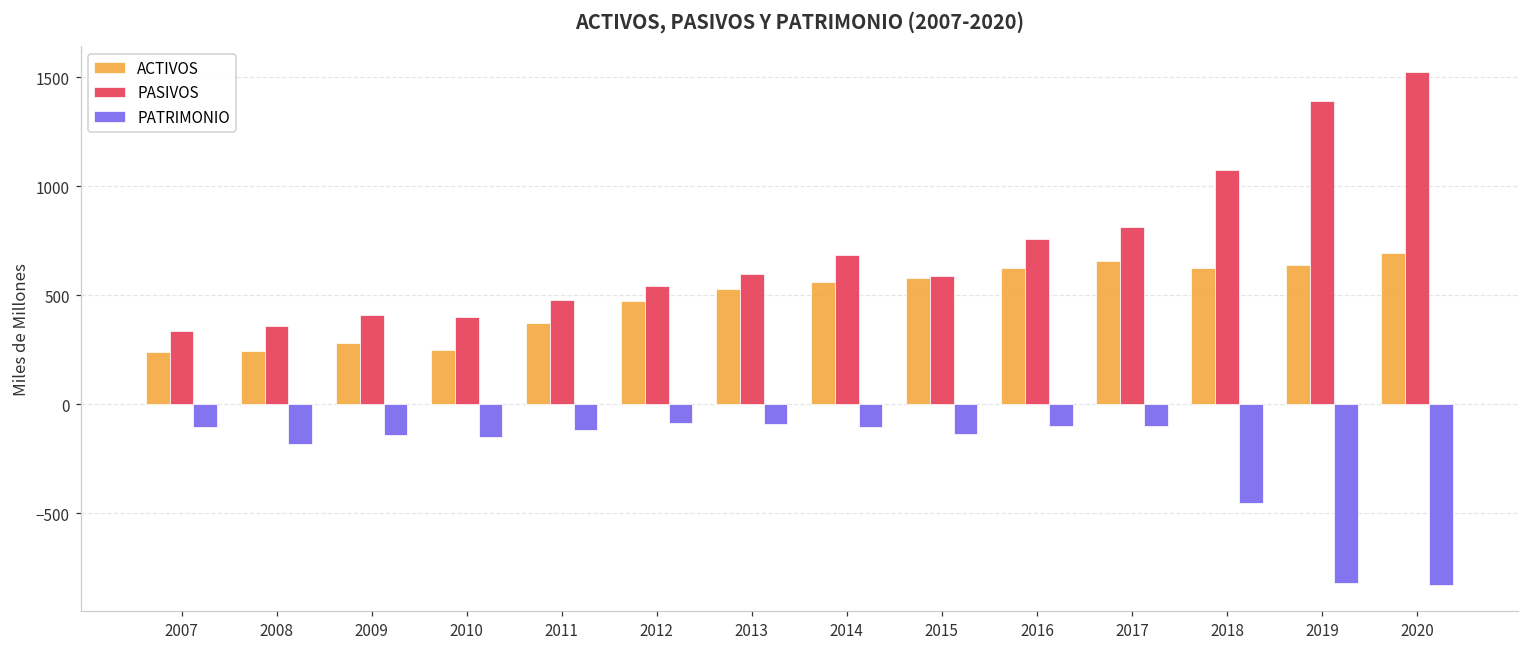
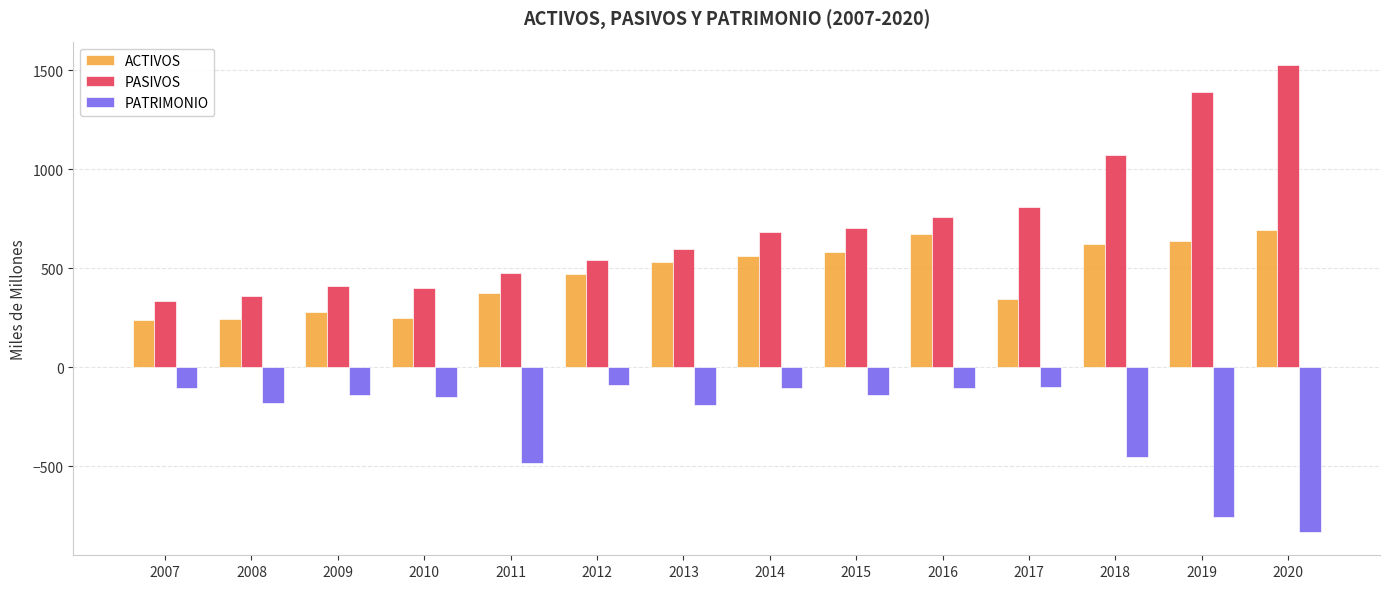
PATRIMONIO, 2011: -120 -> -480
PATRIMONIO, 2013: -90 -> -190
PASIVOS, 2015: 590 -> 700
ACTIVOS, 2016: 620 -> 670
ACTIVOS, 2017: 660 -> 350
PATRIMONIO, 2019: -820 -> -760
